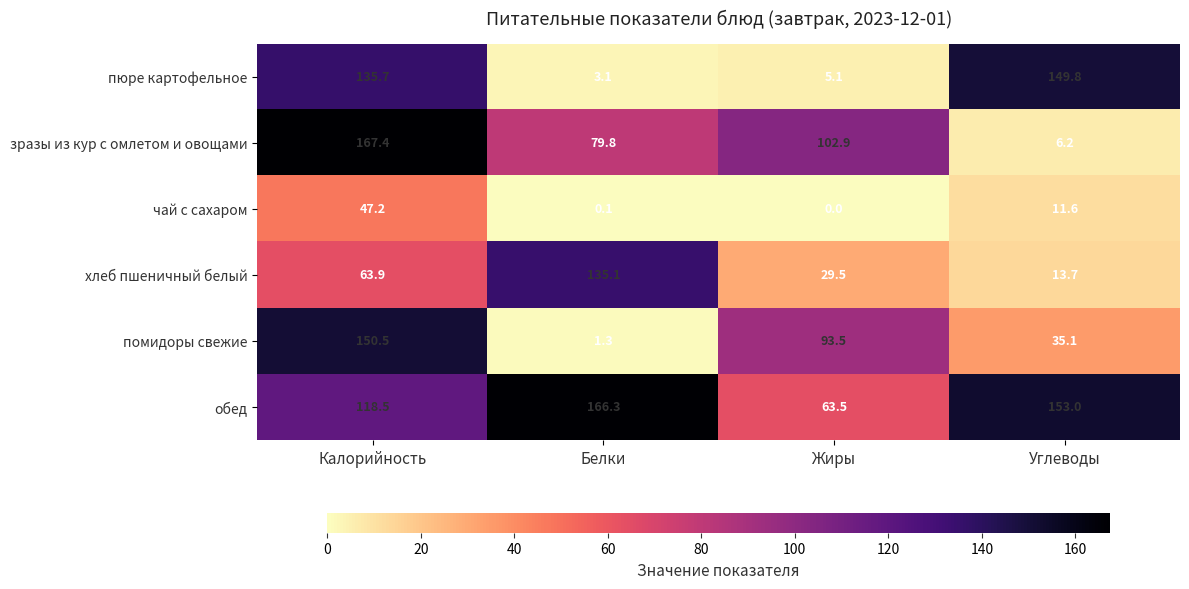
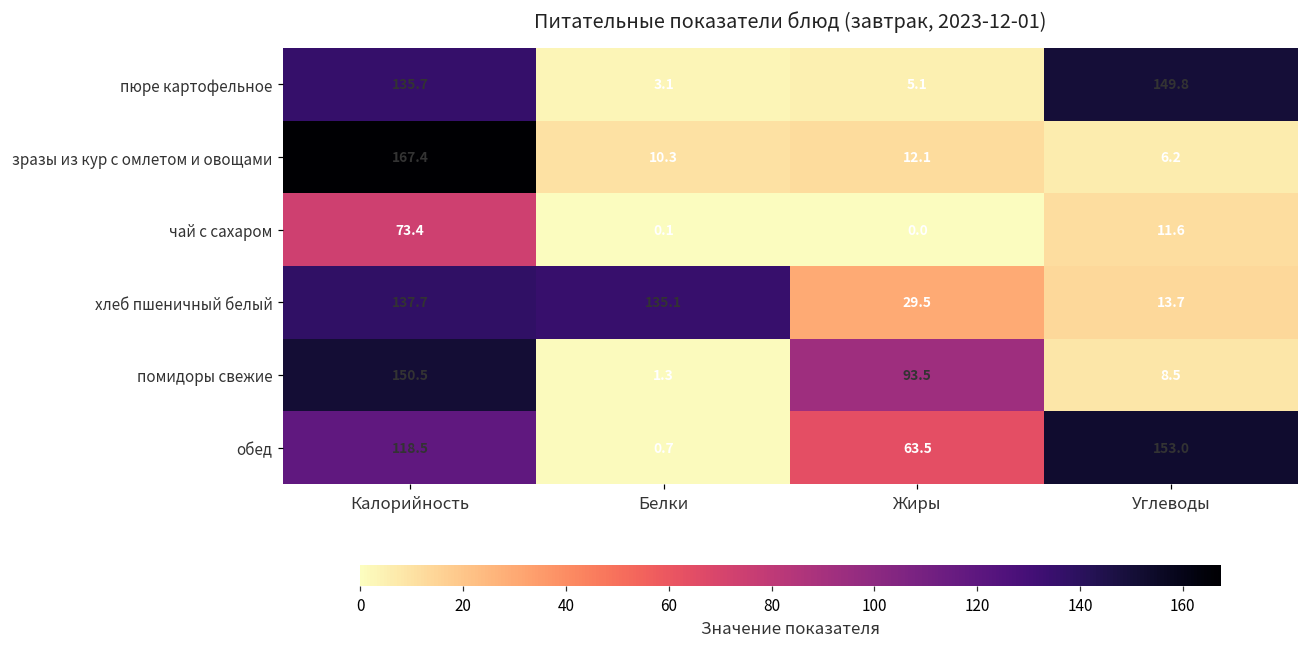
зразы из кур с омлетом и овощами, Белки: 79.8 -> 10.3
зразы из кур с омлетом и овощами, Жиры: 102.9 -> 12.1
чай с сахаром, Калорийность: 47.2 -> 73.4
хлеб пшеничный белый, Калорийность: 63.9 -> 137.7
помидоры свежие, Углеводы: 35.1 -> 8.5
обед, Белки: 166.3 -> 0.7
